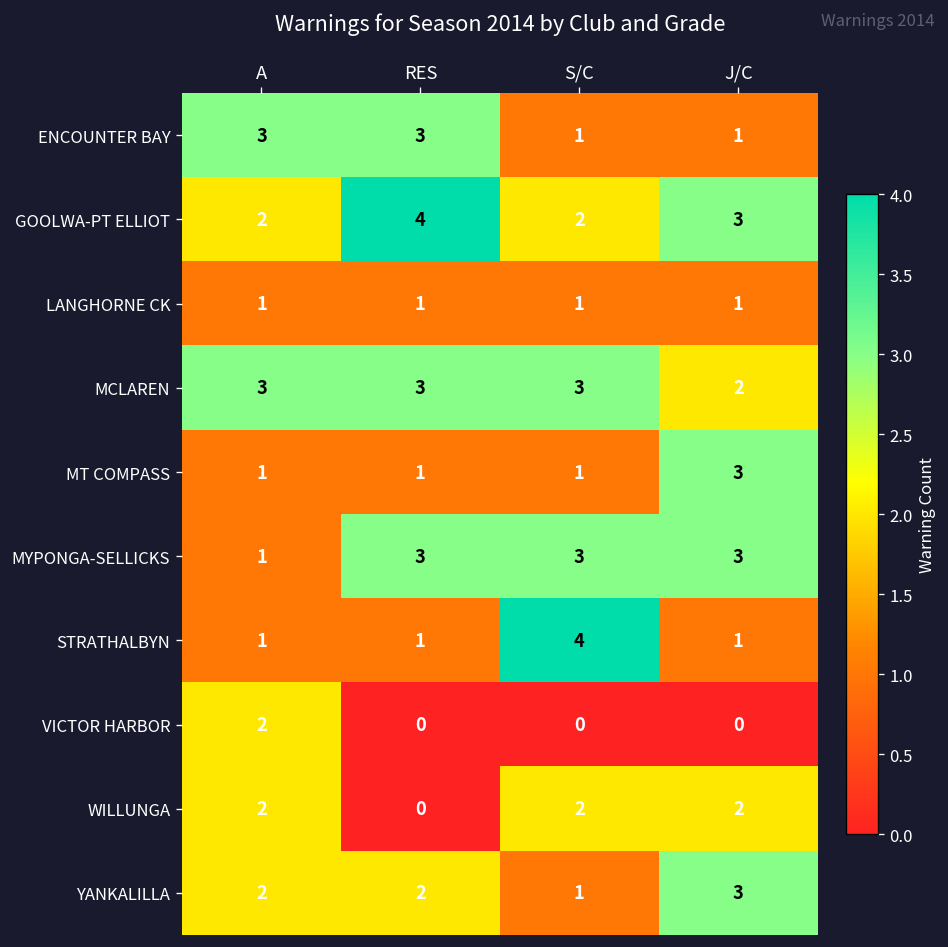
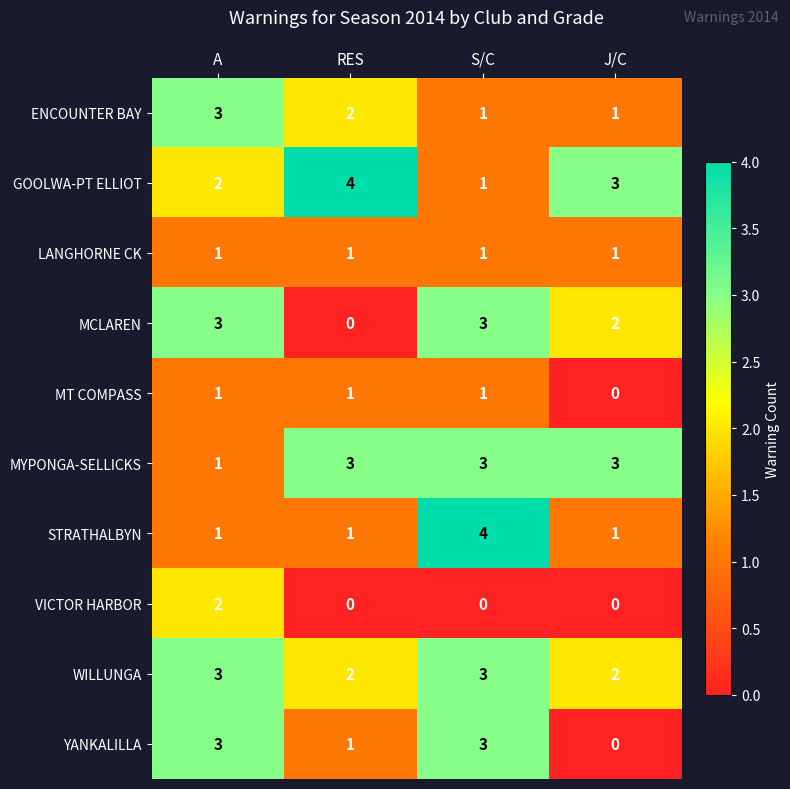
ENCOUNTER BAY, RES: 3 -> 2
GOOLWA-PT ELLIOT, S/C: 2 -> 1
MCLAREN, RES: 3 -> 0
MT COMPASS, J/C: 3 -> 0
WILLUNGA, A: 2 -> 3
WILLUNGA, RES: 0 -> 2
WILLUNGA, S/C: 2 -> 3
YANKALILLA, A: 2 -> 3
YANKALILLA, RES: 2 -> 1
YANKALILLA, S/C: 1 -> 3
YANKALILLA, J/C: 3 -> 0
